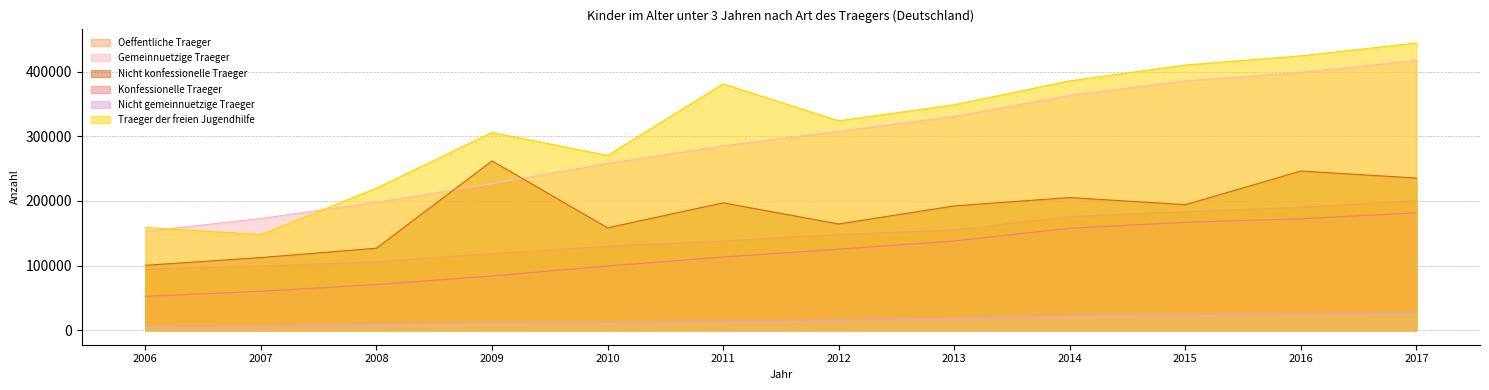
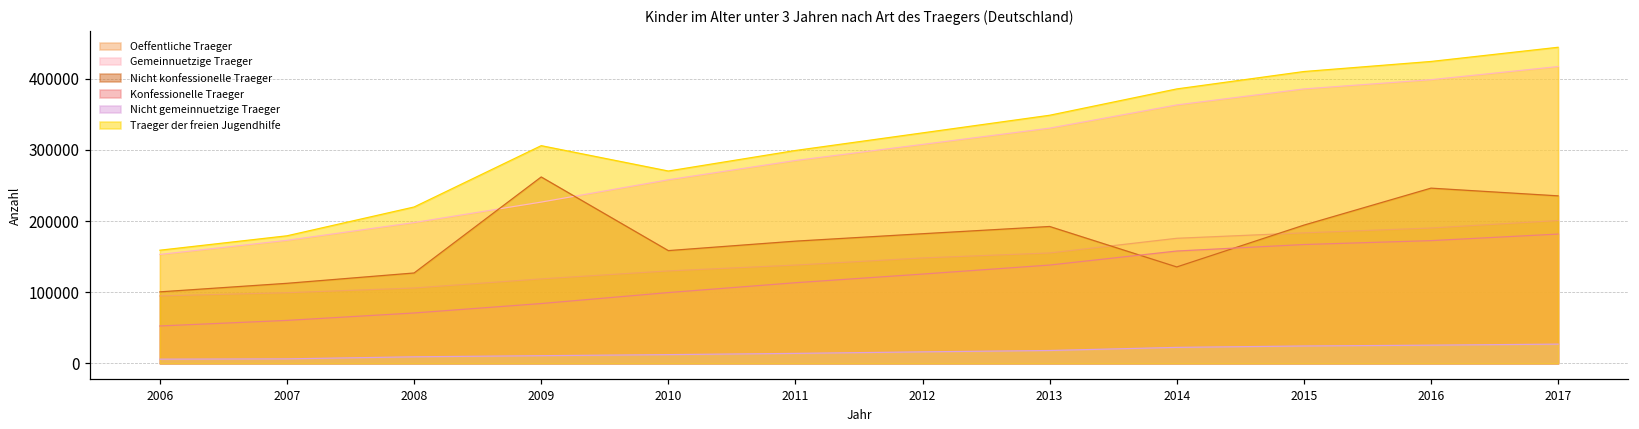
Traeger der freien Jugendhilfe, 2007: 150000 -> 180000
Nicht konfessionelle Traeger, 2011: 200000 -> 170000
Traeger der freien Jugendhilfe, 2011: 380000 -> 300000
Nicht konfessionelle Traeger, 2012: 160000 -> 180000
Nicht konfessionelle Traeger, 2014: 210000 -> 140000
